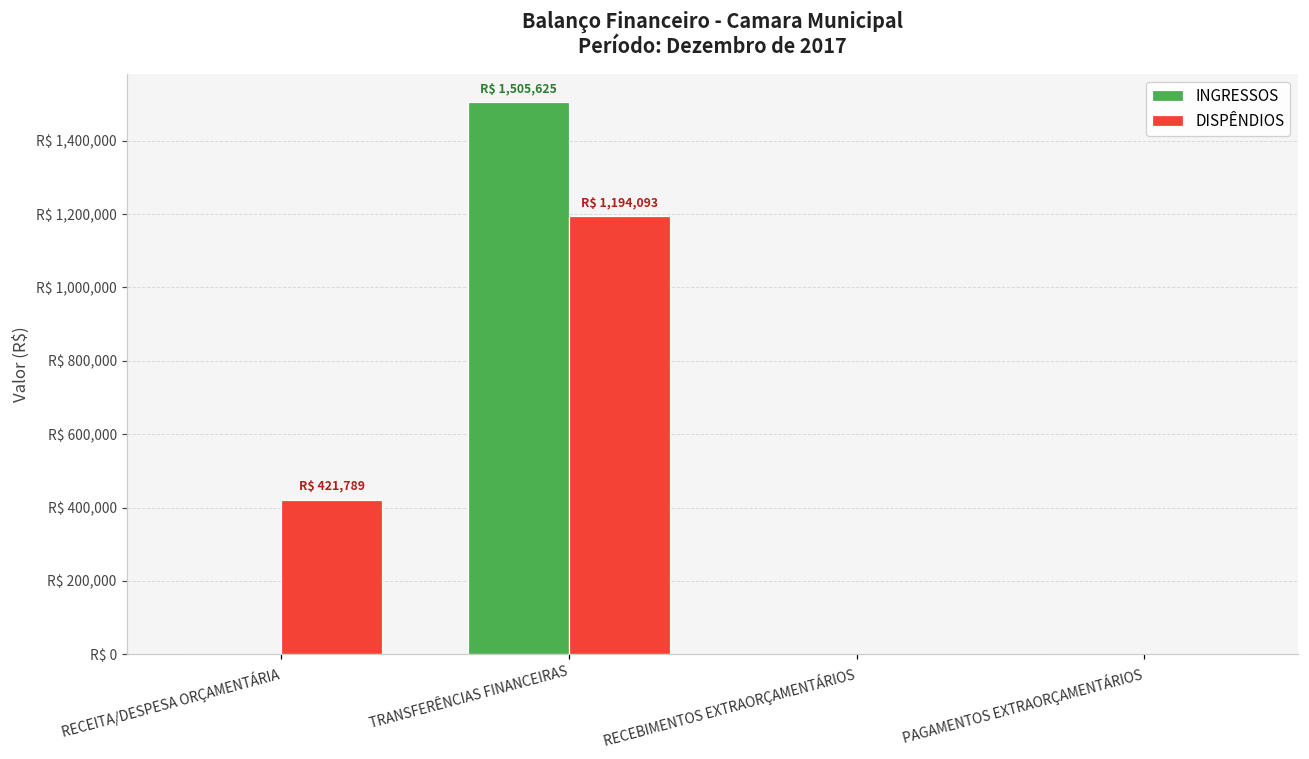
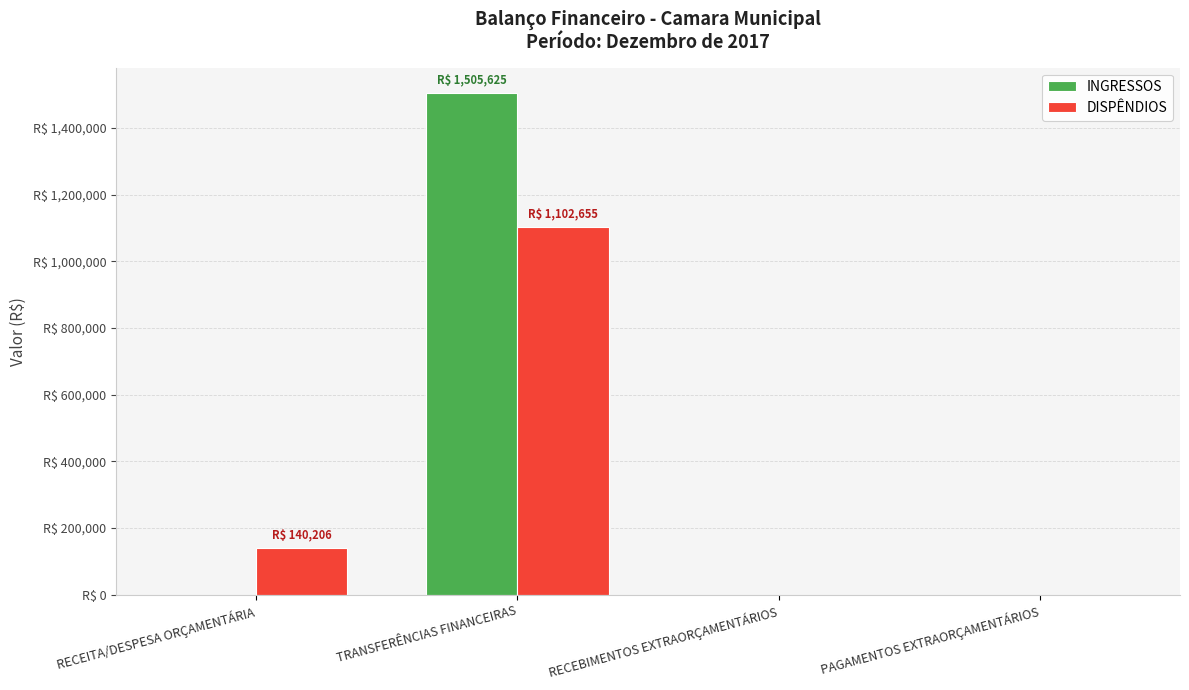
DISPÊNDIOS, RECEITA/DESPESA ORÇAMENTÁRIA: 421,789 -> 140,206
DISPÊNDIOS, TRANSFERÊNCIAS FINANCEIRAS: 1,194,093 -> 1,102,655
